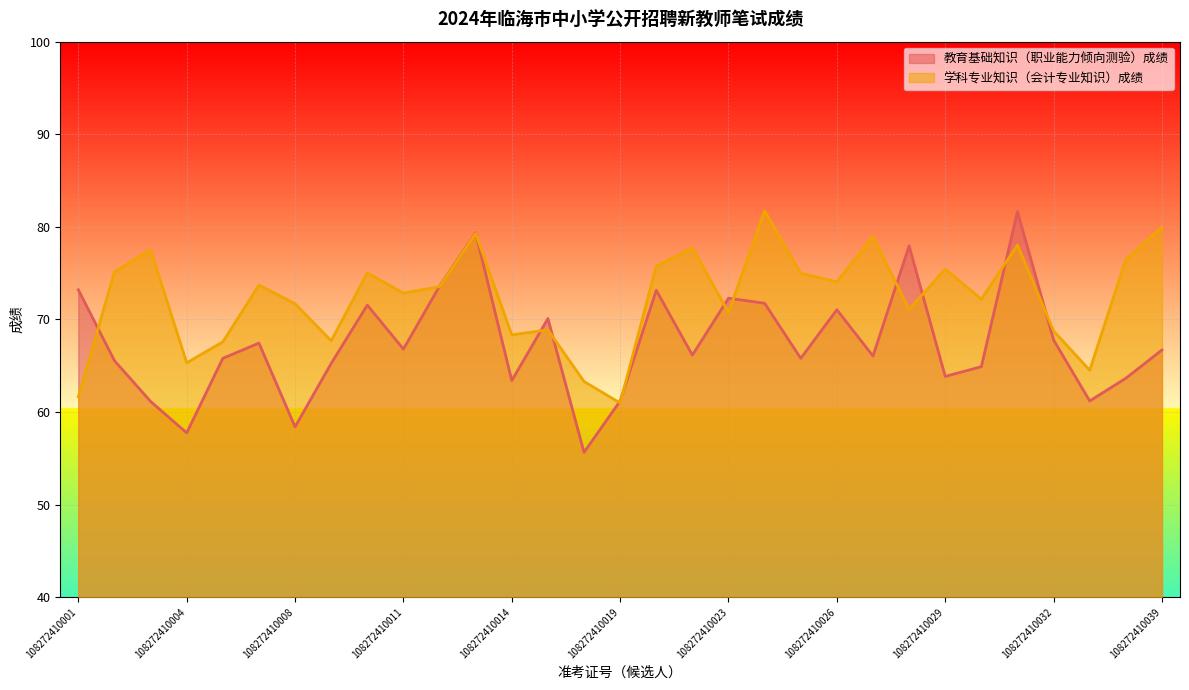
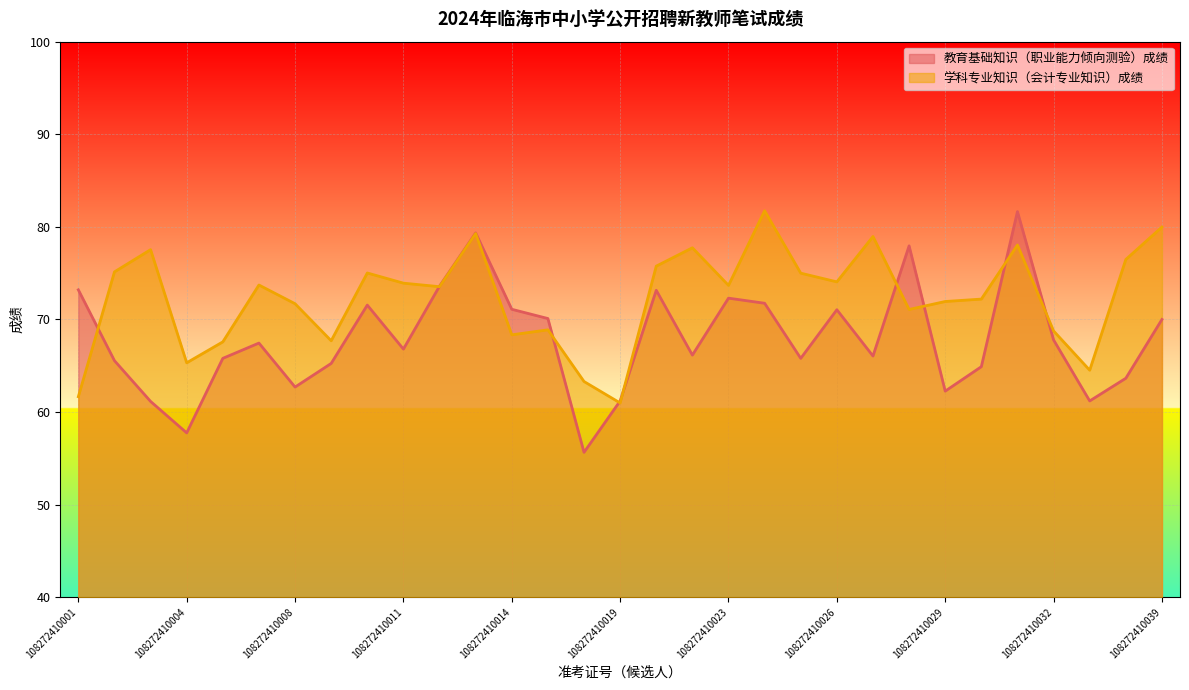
教育基础知识（职业能力倾向测验）成绩, 108272410008: 58 -> 63
学科专业知识（会计专业知识）成绩, 108272410011: 73 -> 74
教育基础知识（职业能力倾向测验）成绩, 108272410014: 63 -> 71
学科专业知识（会计专业知识）成绩, 108272410023: 71 -> 74
教育基础知识（职业能力倾向测验）成绩, 108272410029: 64 -> 62
学科专业知识（会计专业知识）成绩, 108272410029: 75 -> 72
教育基础知识（职业能力倾向测验）成绩, 108272410039: 67 -> 70
